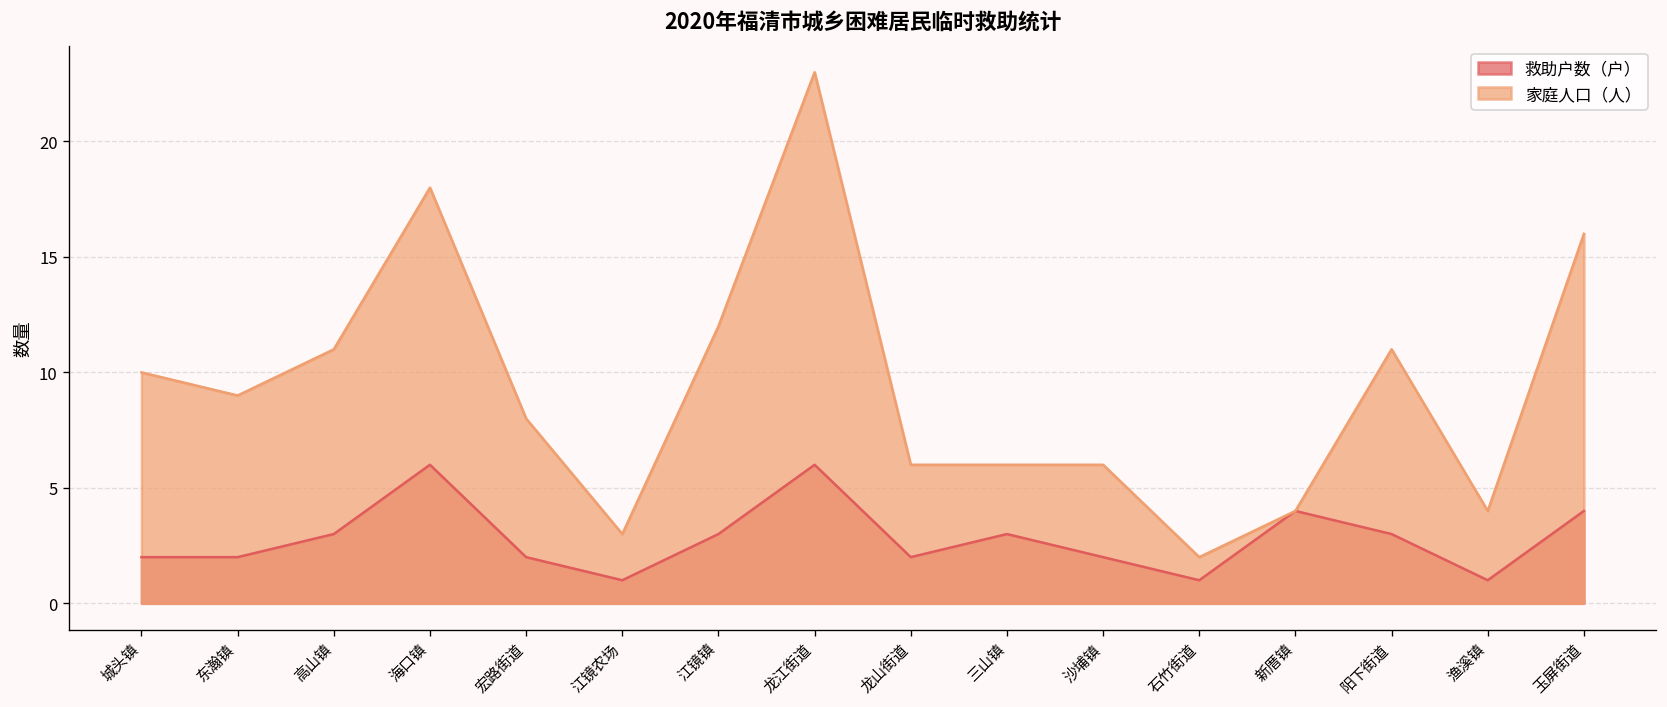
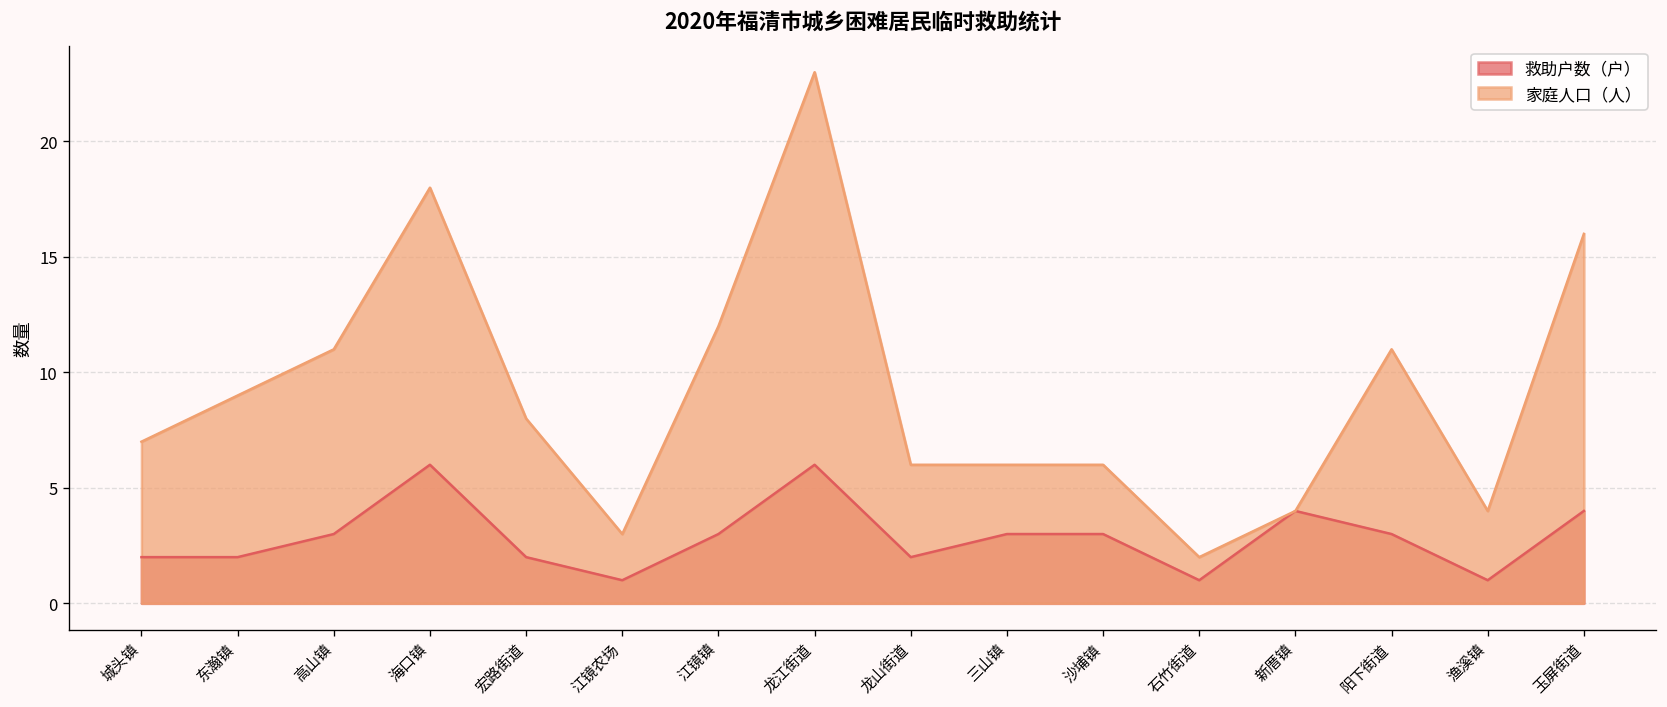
家庭人口（人）, 城头镇: 10 -> 7
救助户数（户）, 沙埔镇: 2 -> 3
